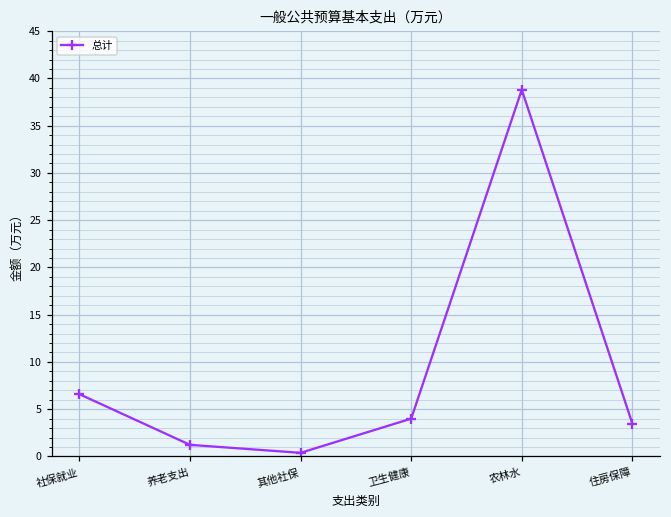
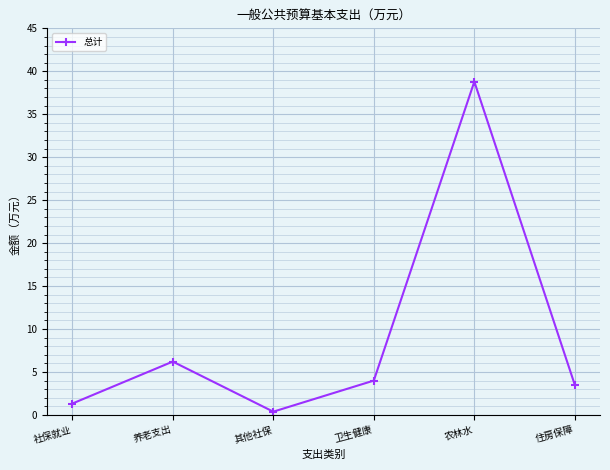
社保就业: 7 -> 1
养老支出: 1 -> 6
